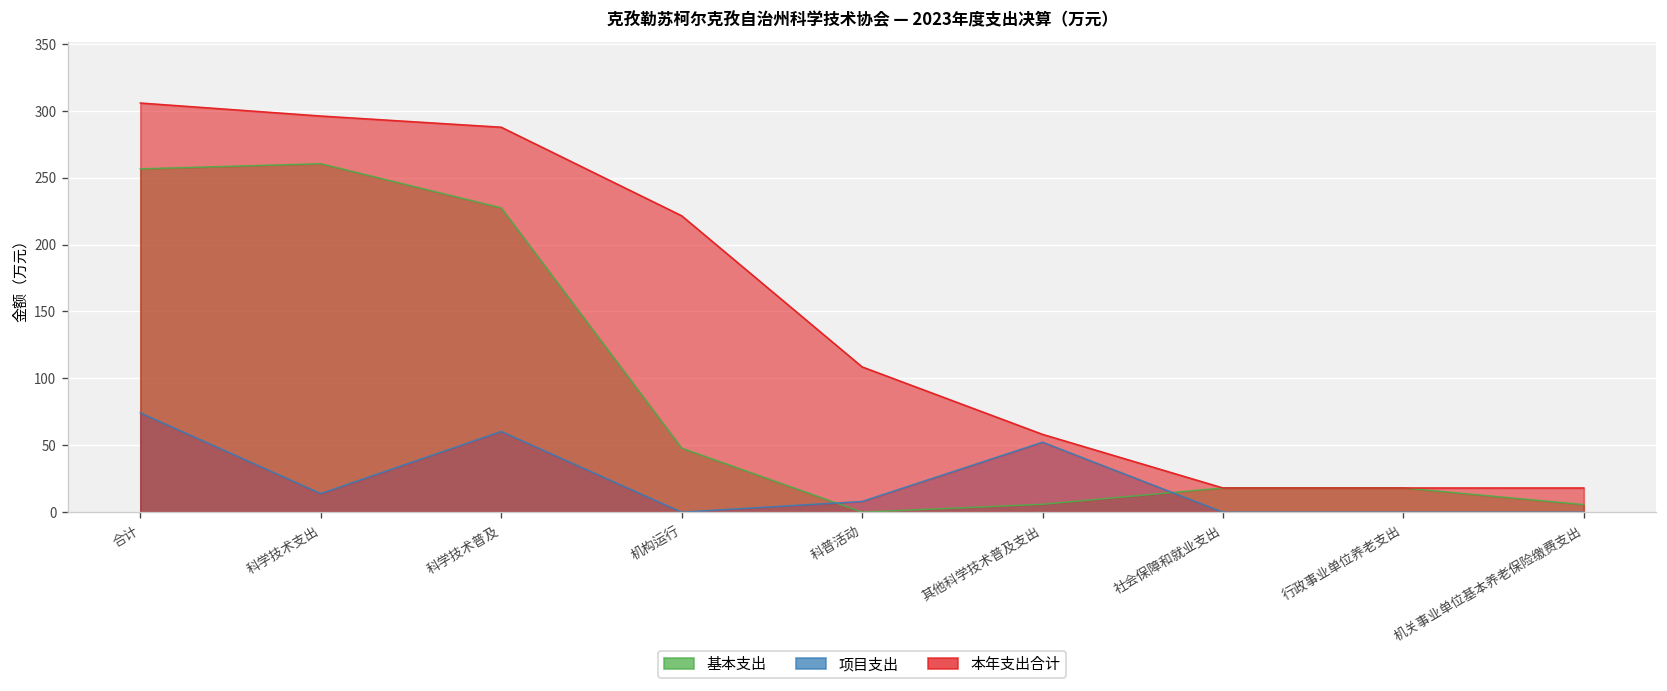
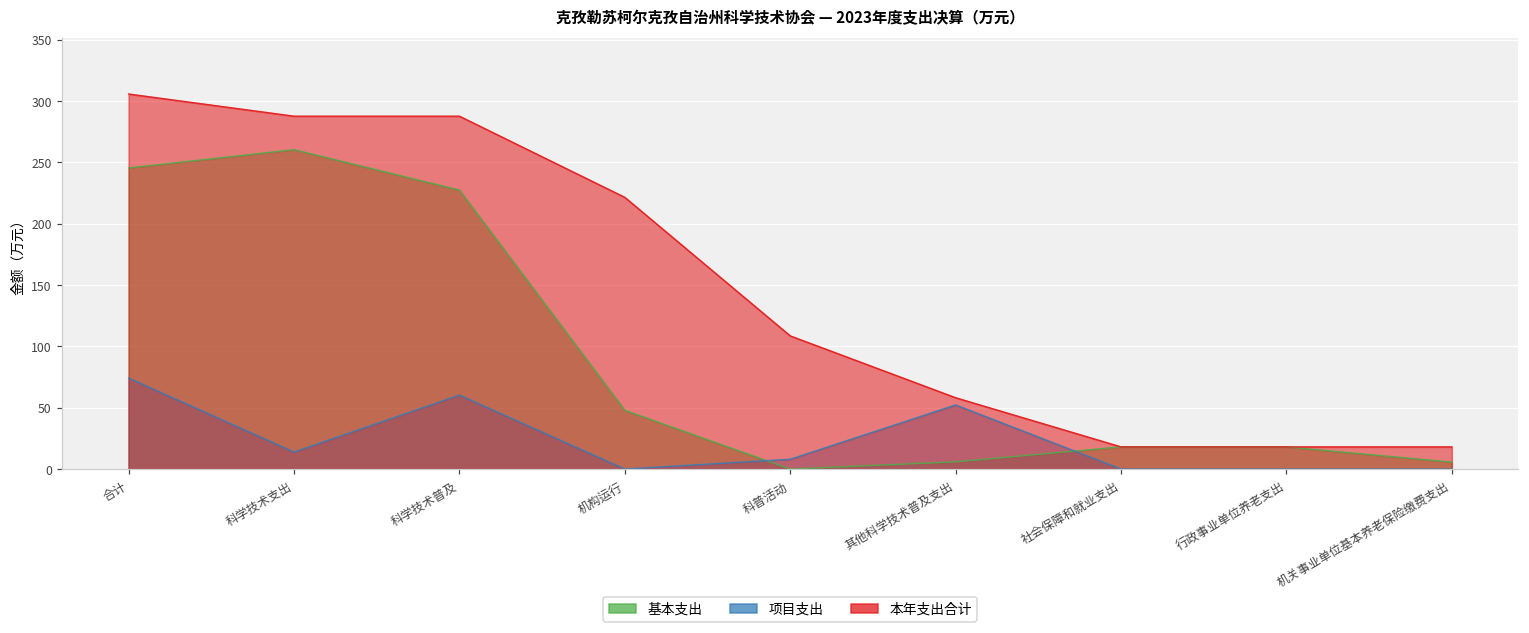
基本支出, 合计: 257 -> 246
本年支出合计, 科学技术支出: 296 -> 288
